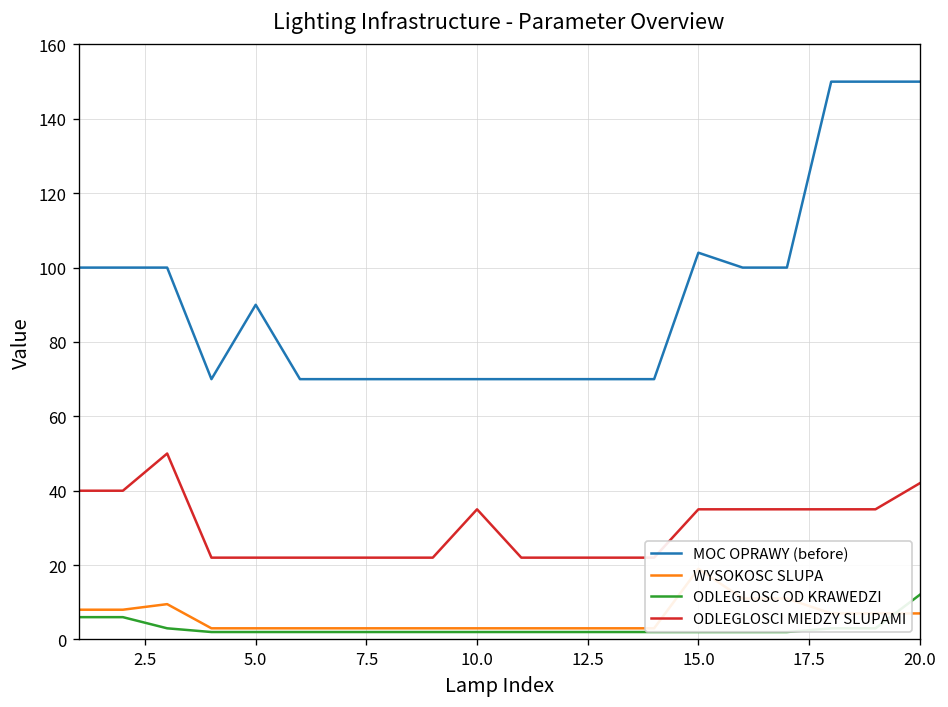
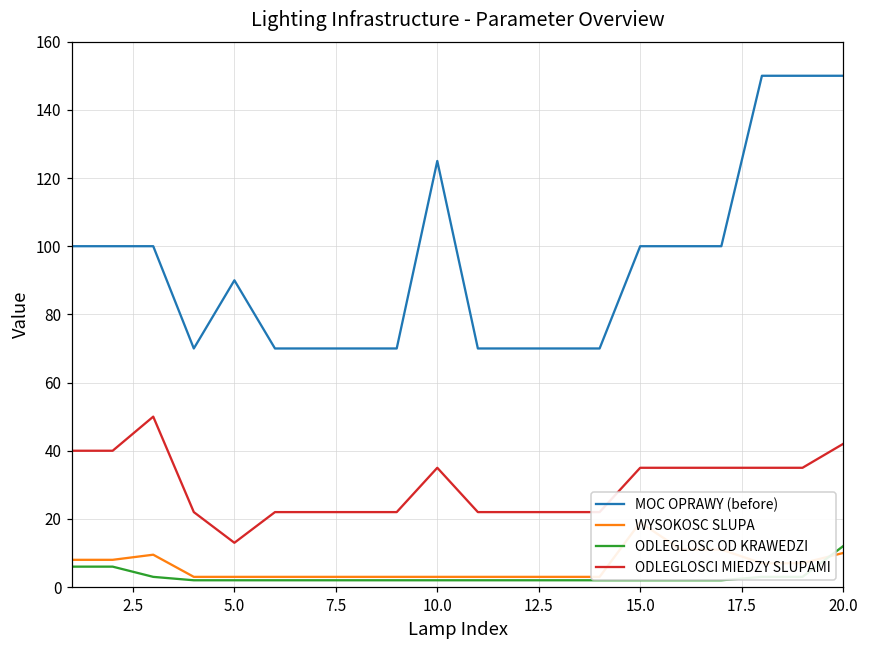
ODLEGLOSCI MIEDZY SLUPAMI, 5.0: 22 -> 13
MOC OPRAWY (before), 10.0: 70 -> 125
MOC OPRAWY (before), 15.0: 104 -> 100
WYSOKOSC SLUPA, 20.0: 7 -> 10
